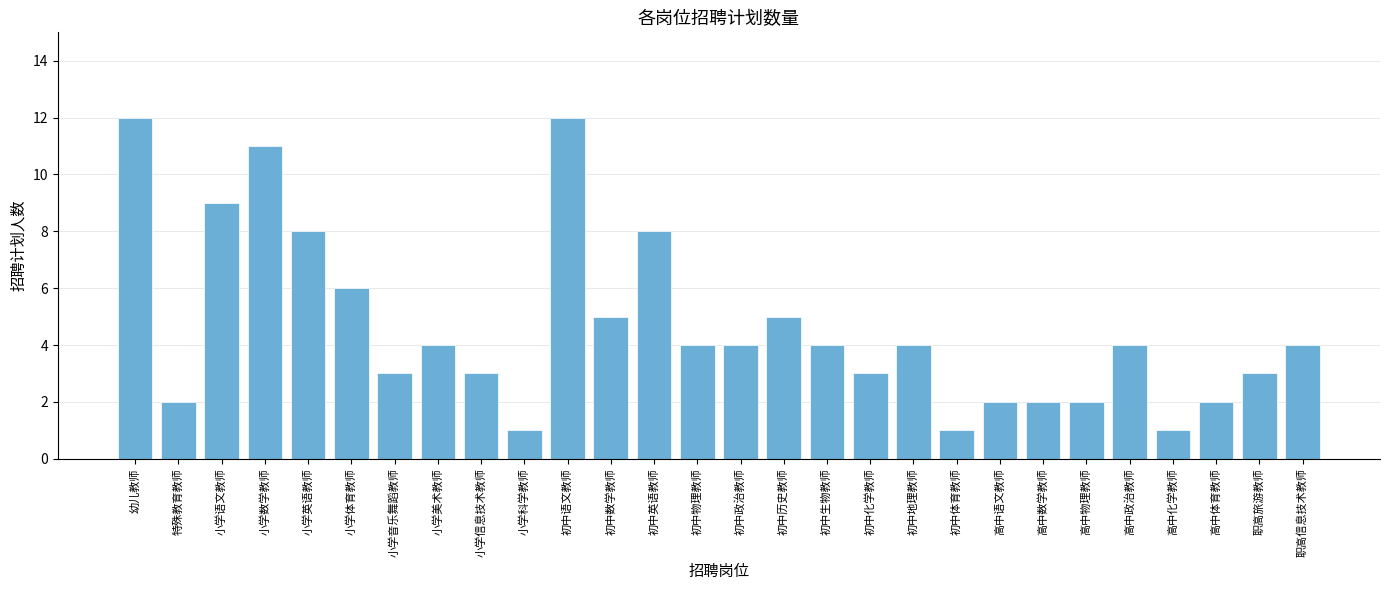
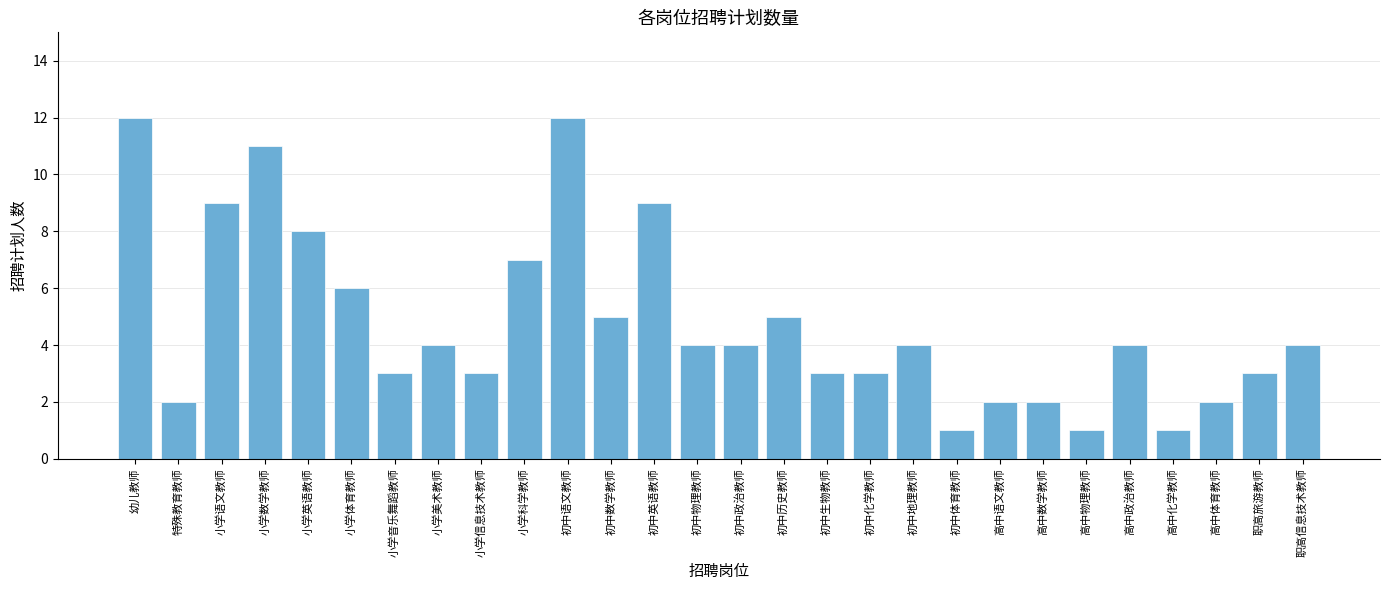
小学科学教师: 1 -> 7
初中英语教师: 8 -> 9
初中生物教师: 4 -> 3
高中物理教师: 2 -> 1
